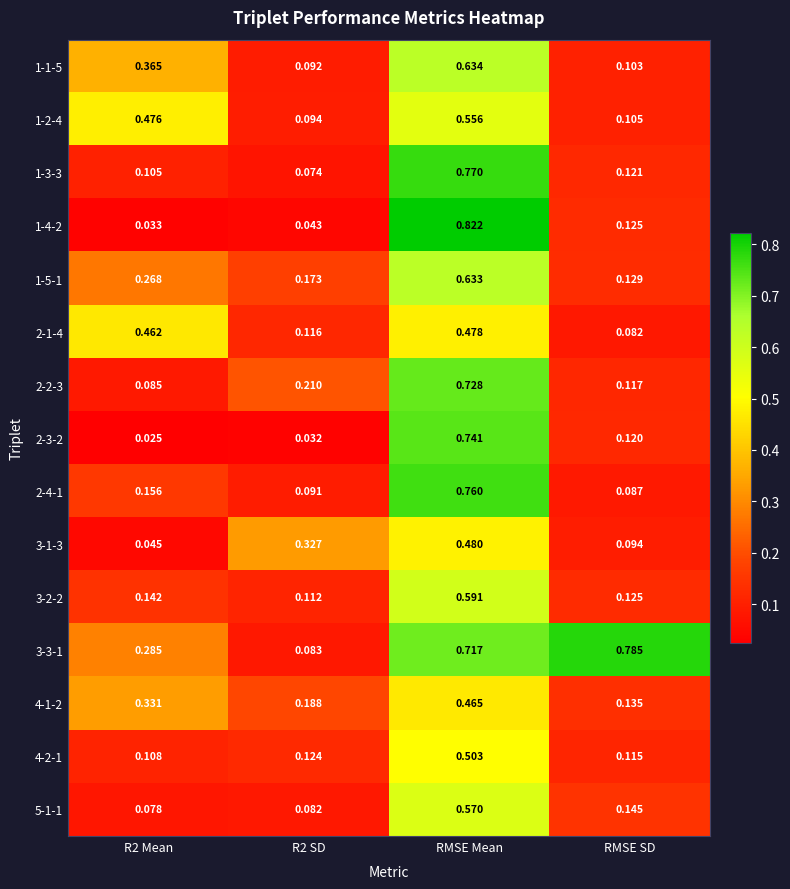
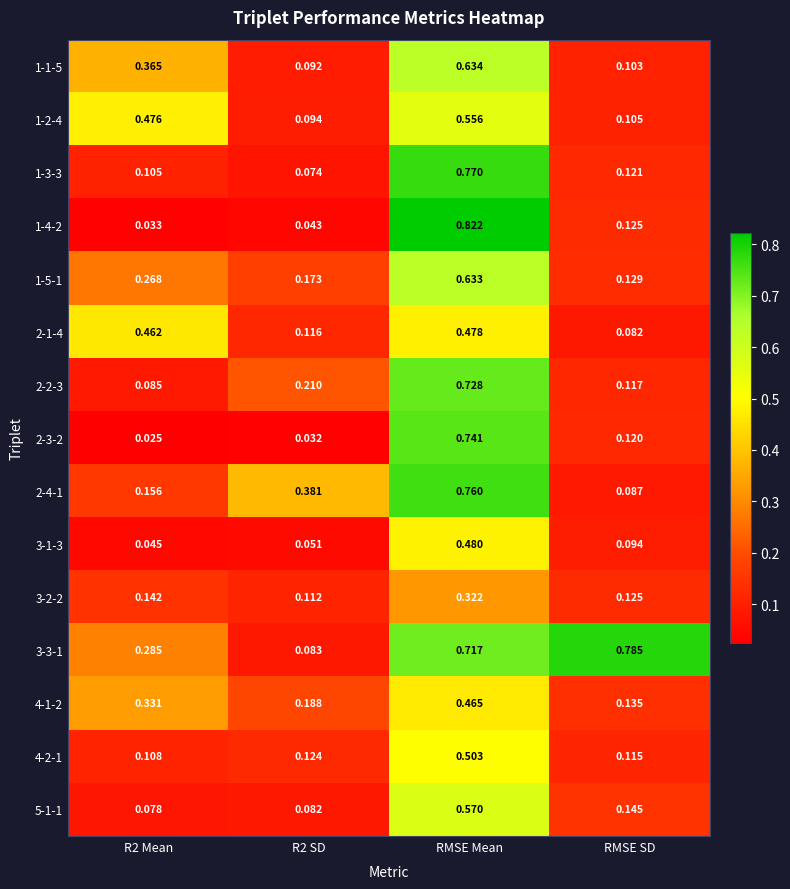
2-4-1, R2 SD: 0.091 -> 0.381
3-1-3, R2 SD: 0.327 -> 0.051
3-2-2, RMSE Mean: 0.591 -> 0.322
